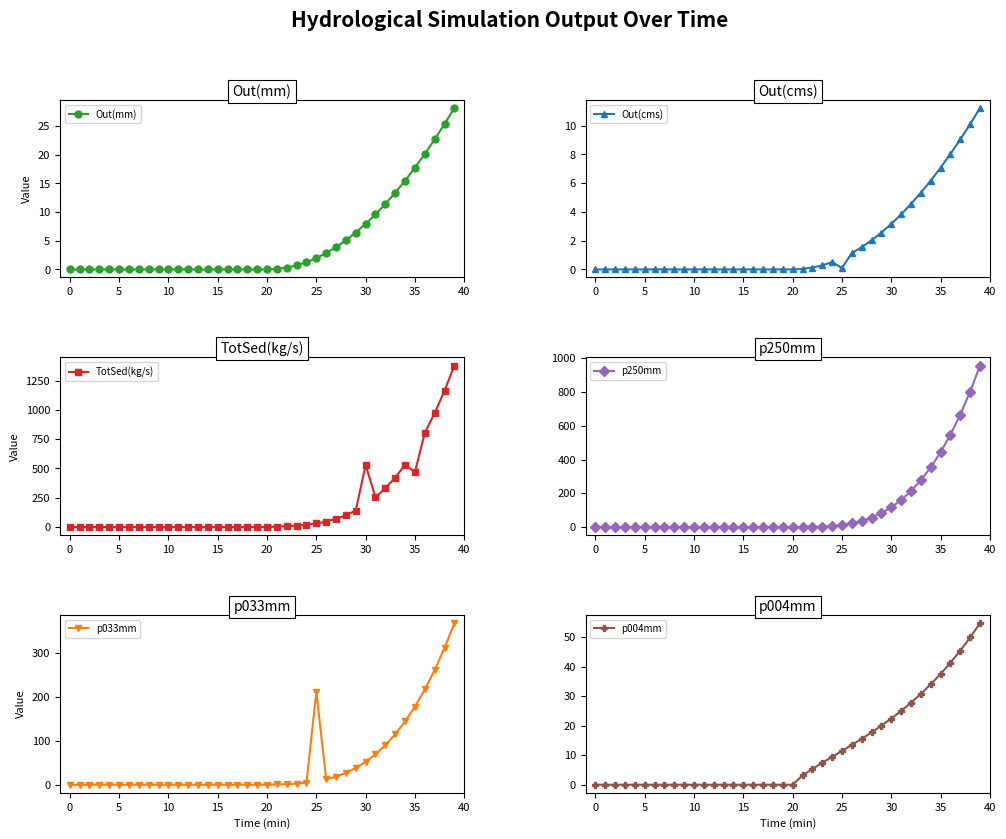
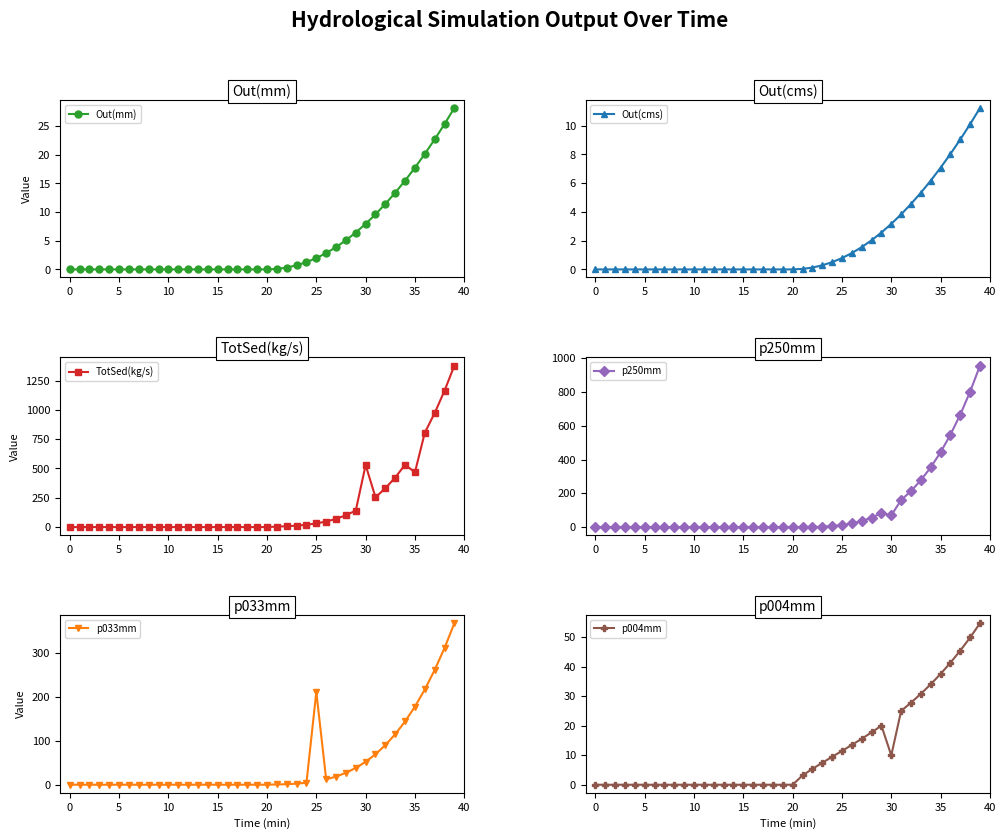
Out(cms), 25: 0.1 -> 0.8
p250mm, 30: 120 -> 70
p004mm, 30: 22 -> 10
